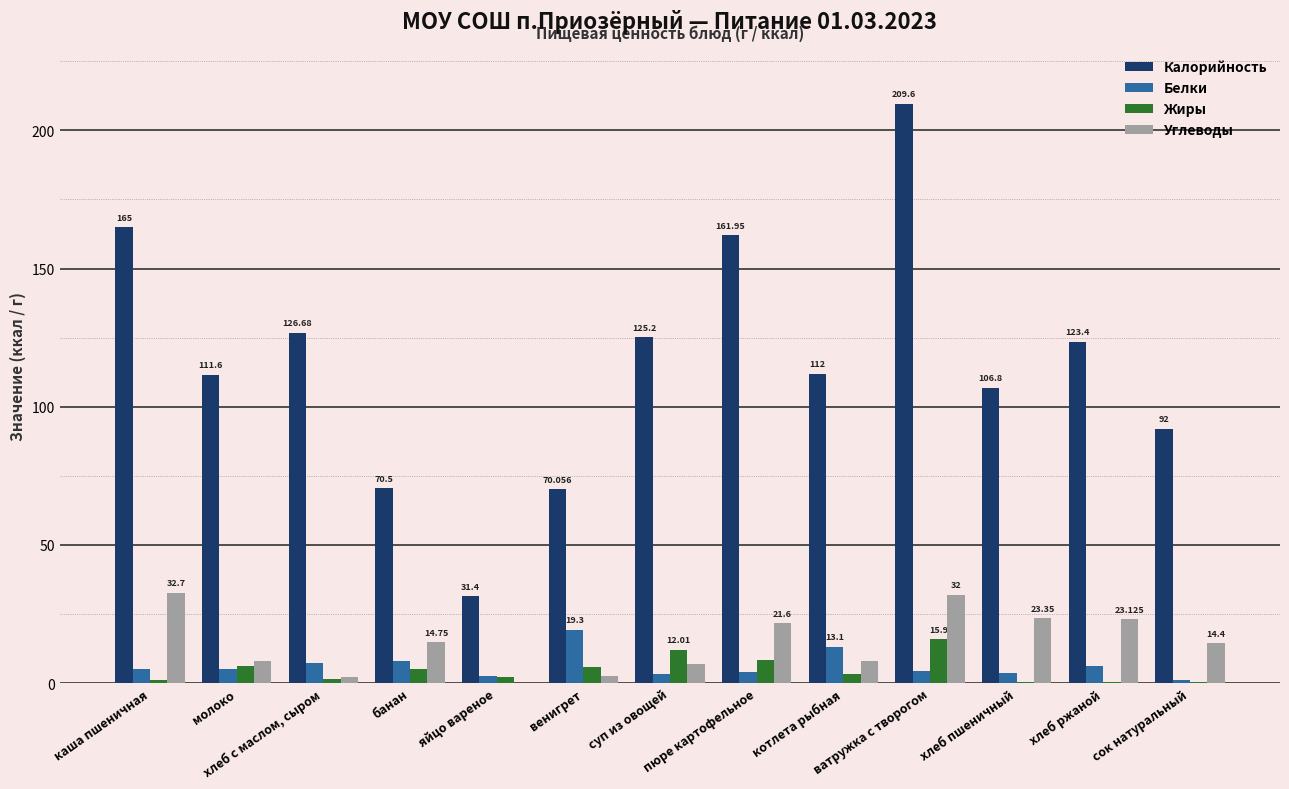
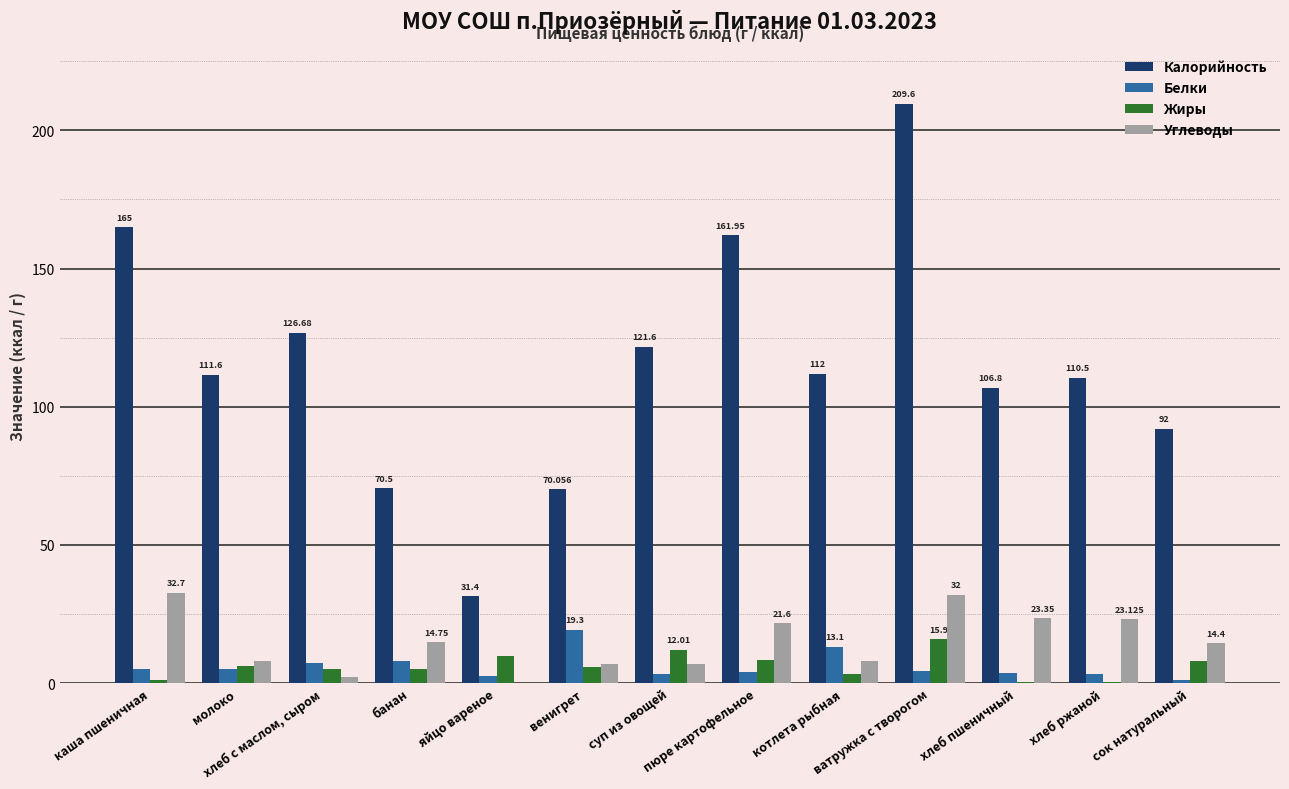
Жиры, хлеб с маслом, сыром: 1 -> 5
Жиры, яйцо вареное: 2 -> 10
Углеводы, венигрет: 2 -> 7
Калорийность, суп из овощей: 125.2 -> 121.6
Калорийность, хлеб ржаной: 123.4 -> 110.5
Белки, хлеб ржаной: 6 -> 3
Жиры, сок натуральный: 0 -> 8
